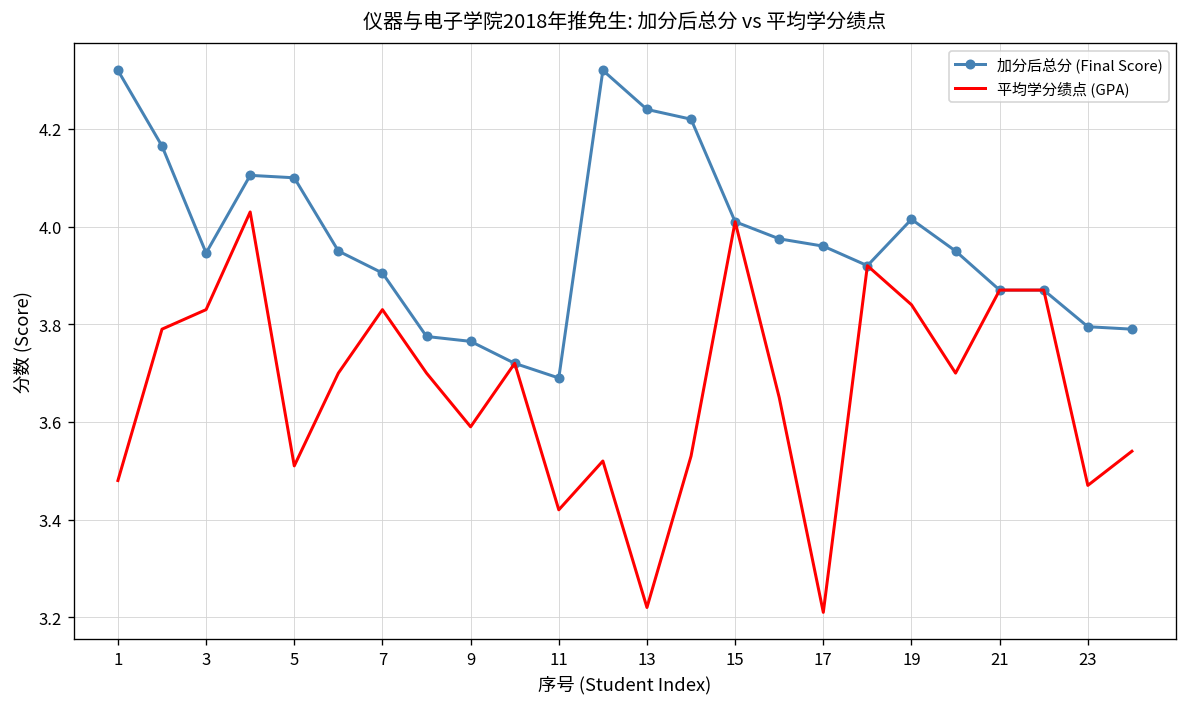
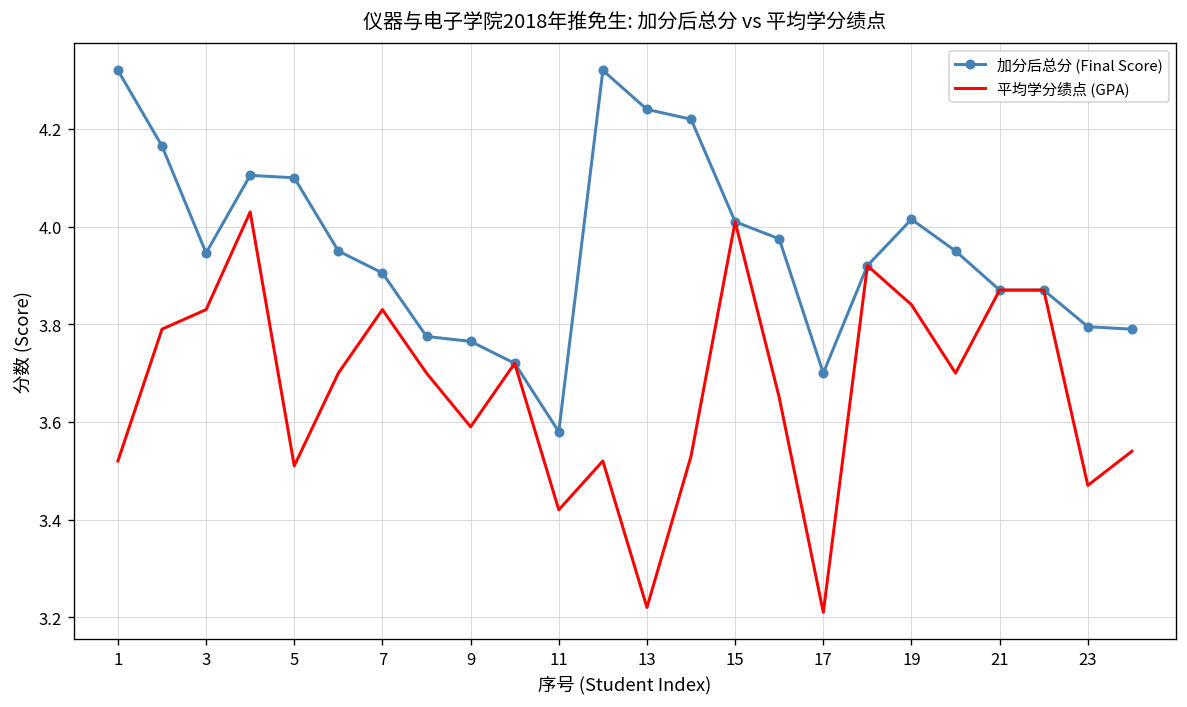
平均学分绩点 (GPA), 1: 3.48 -> 3.52
加分后总分 (Final Score), 11: 3.69 -> 3.58
加分后总分 (Final Score), 17: 3.96 -> 3.70
